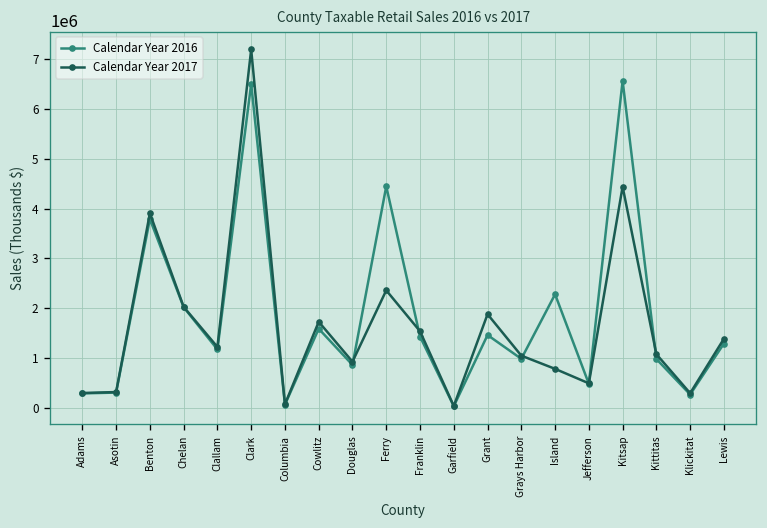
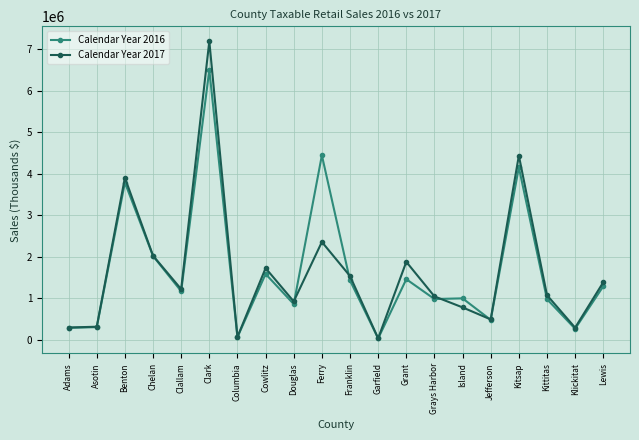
Calendar Year 2016, Island: 2300000 -> 1000000
Calendar Year 2016, Kitsap: 6600000 -> 4200000
